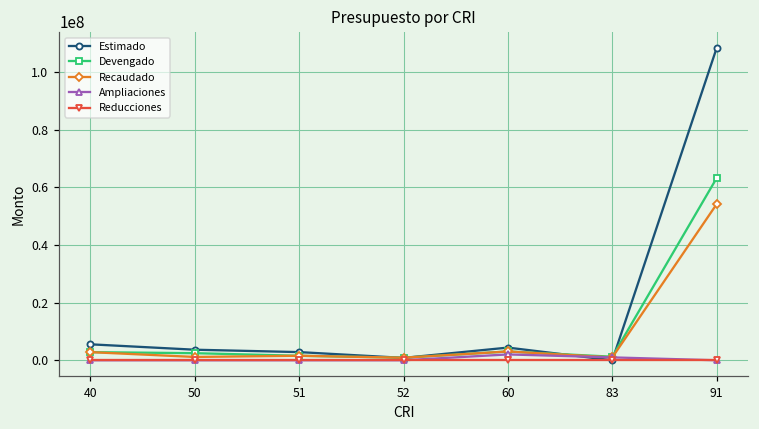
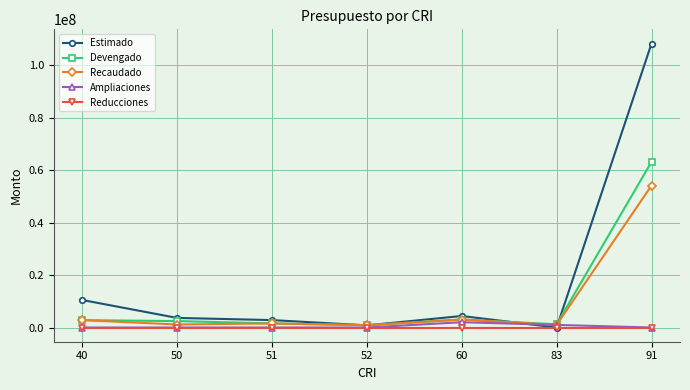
Estimado, 40: 6000000 -> 11000000
